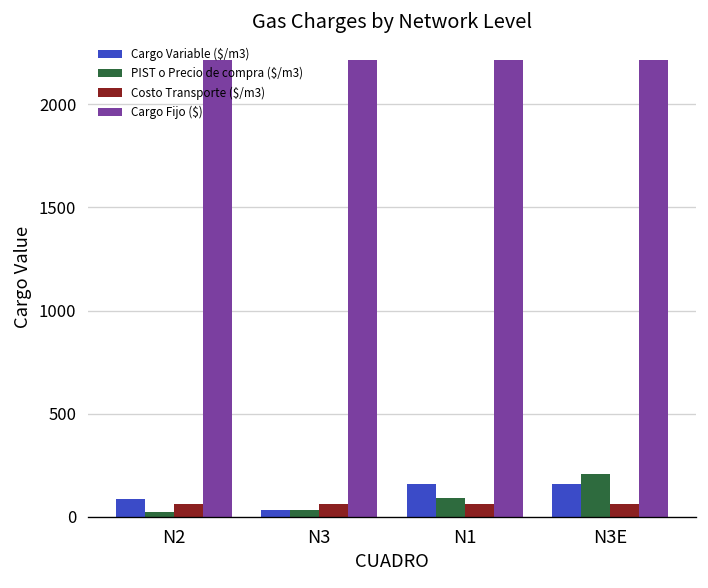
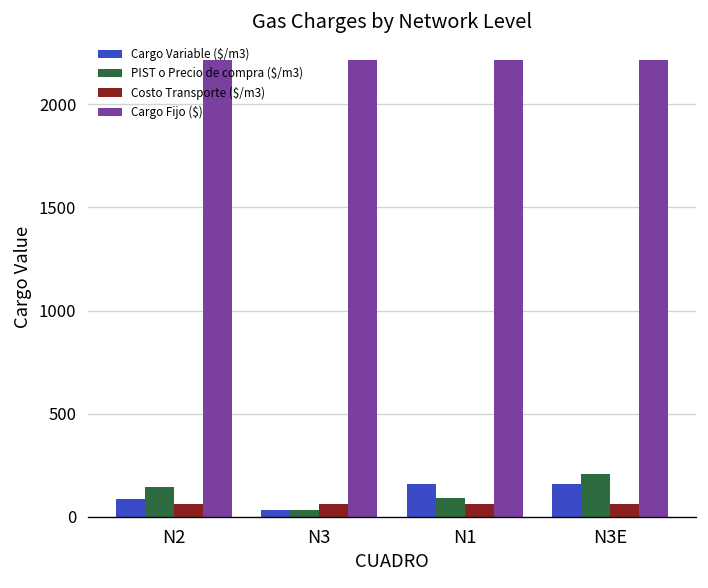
PIST o Precio de compra ($/m3), N2: 20 -> 150
